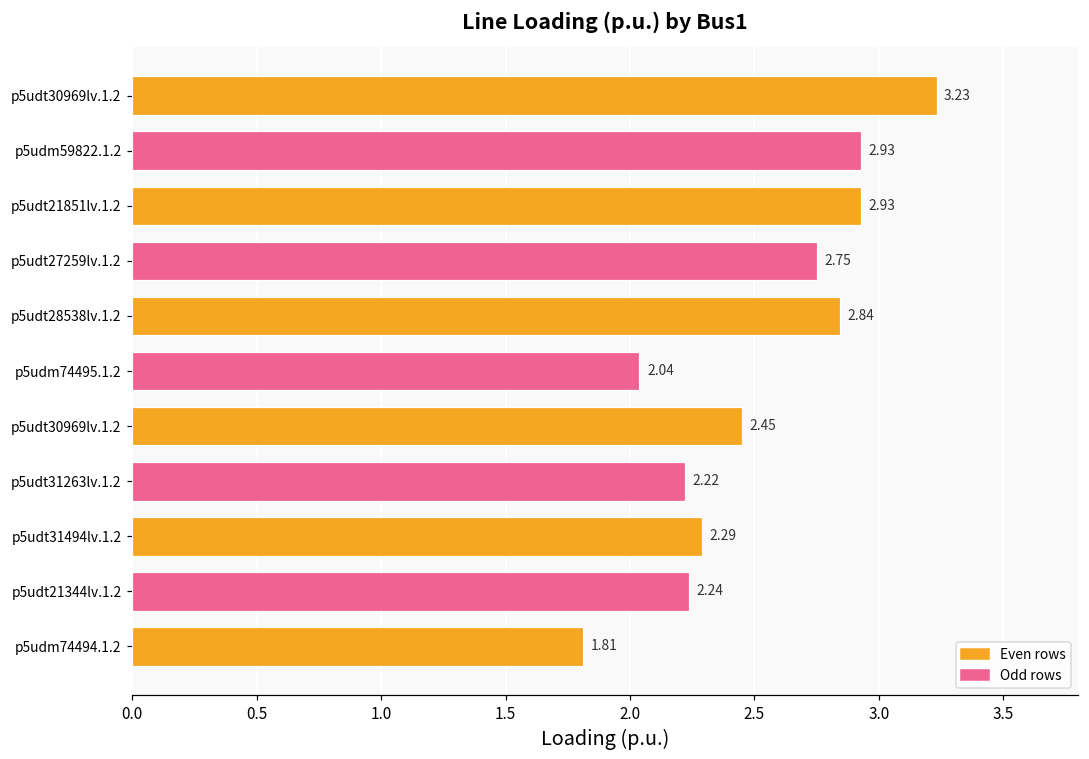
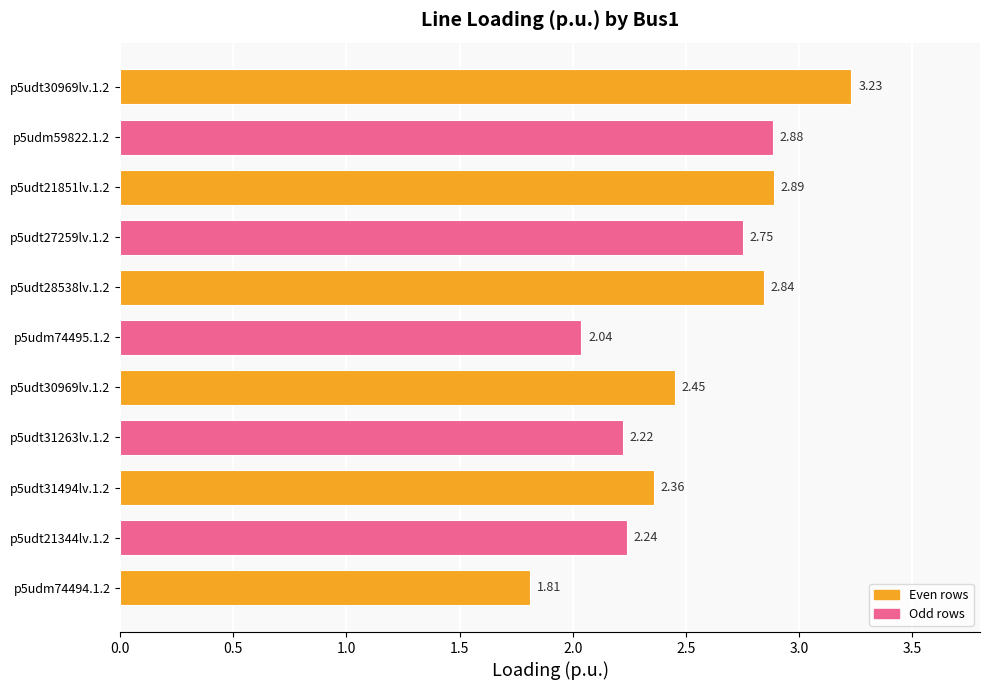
p5udm59822.1.2: 2.93 -> 2.88
p5udt21851lv.1.2: 2.93 -> 2.89
p5udt31494lv.1.2: 2.29 -> 2.36
